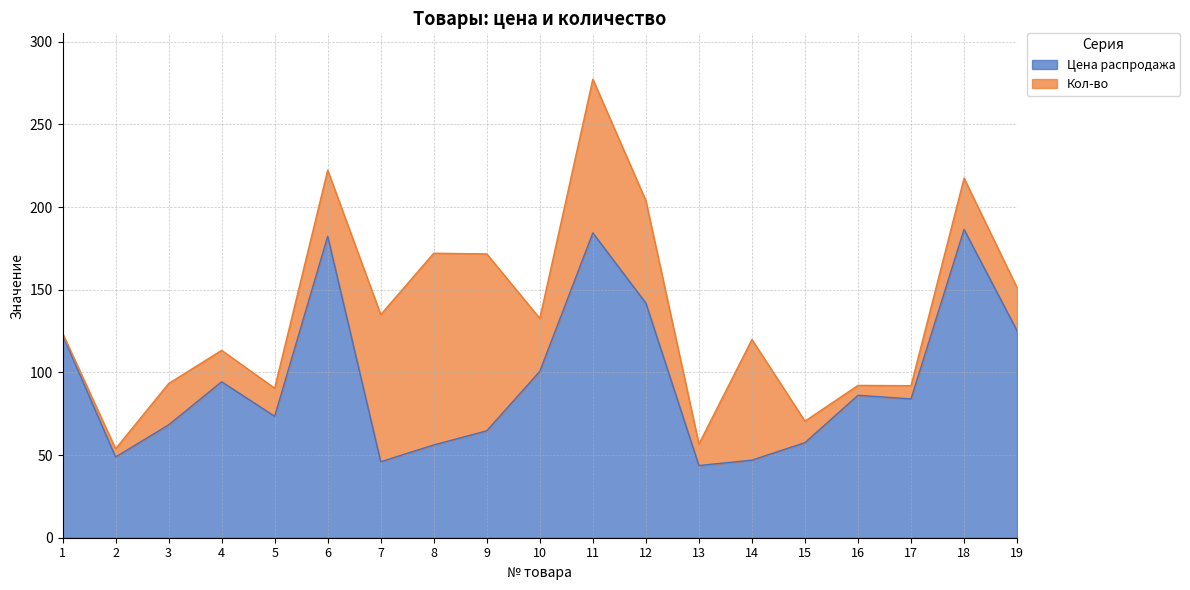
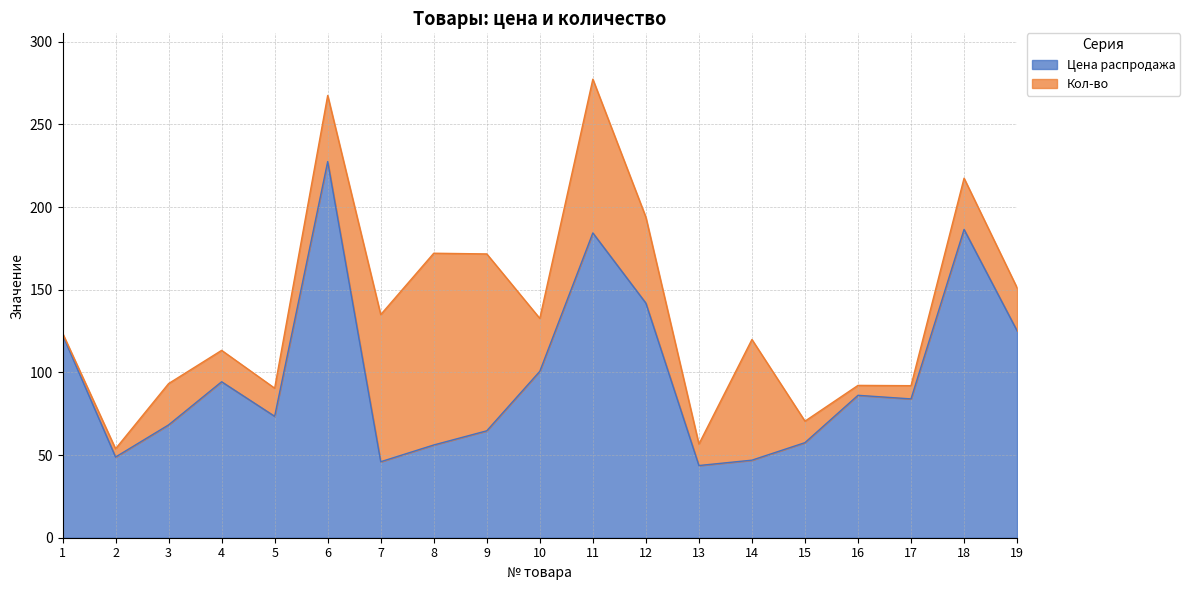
Цена распродажа, 6: 182 -> 228
Кол-во, 12: 62 -> 52
